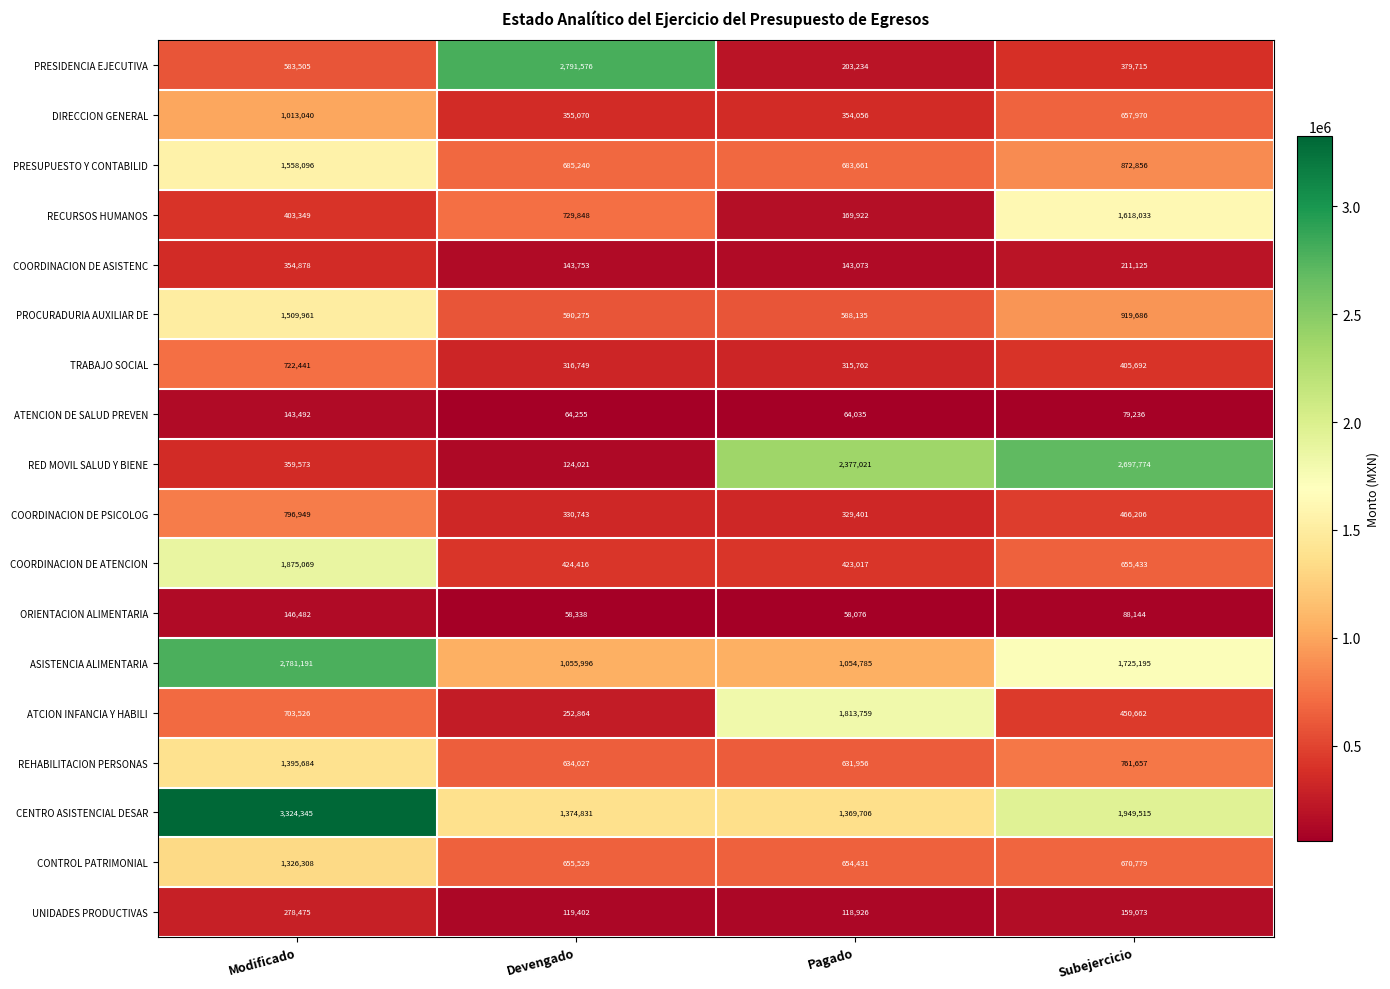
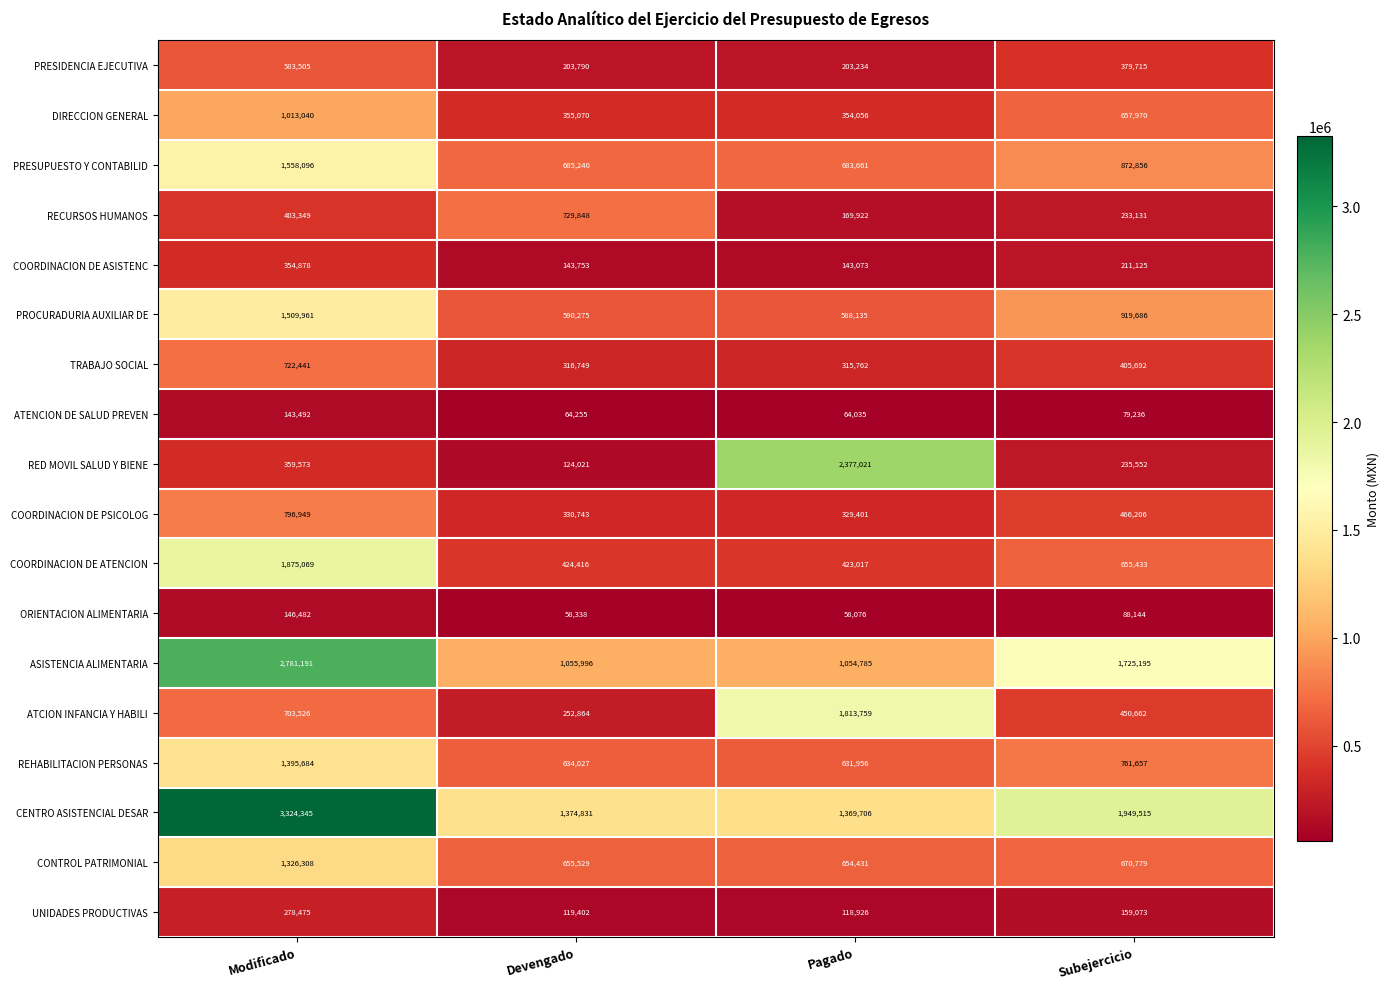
PRESIDENCIA EJECUTIVA, Devengado: 2,791,576 -> 203,790
RECURSOS HUMANOS, Subejercicio: 1,618,033 -> 233,131
RED MOVIL SALUD Y BIENE, Subejercicio: 2,697,774 -> 235,552
